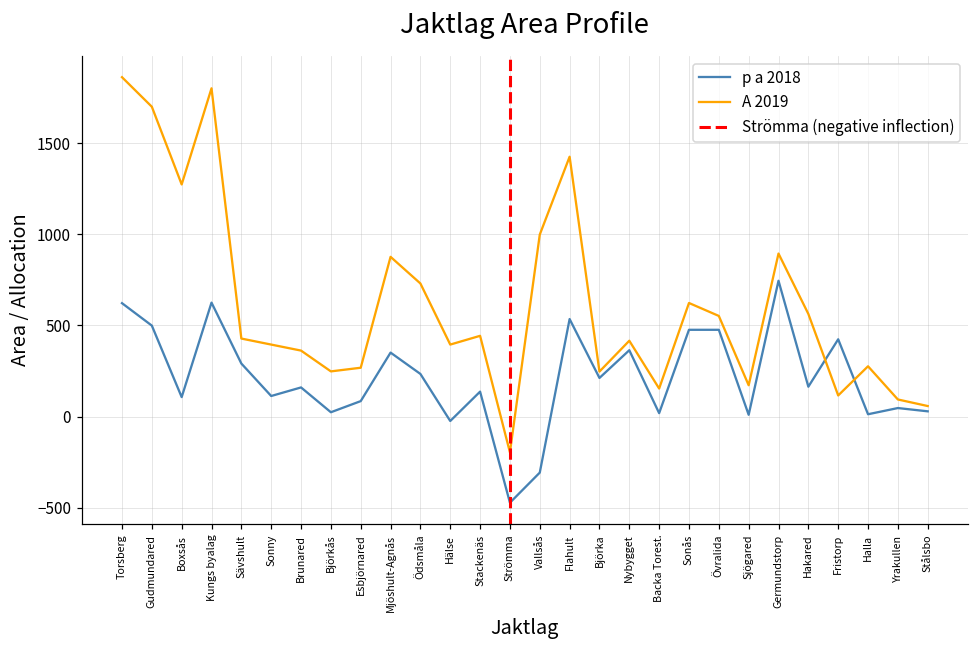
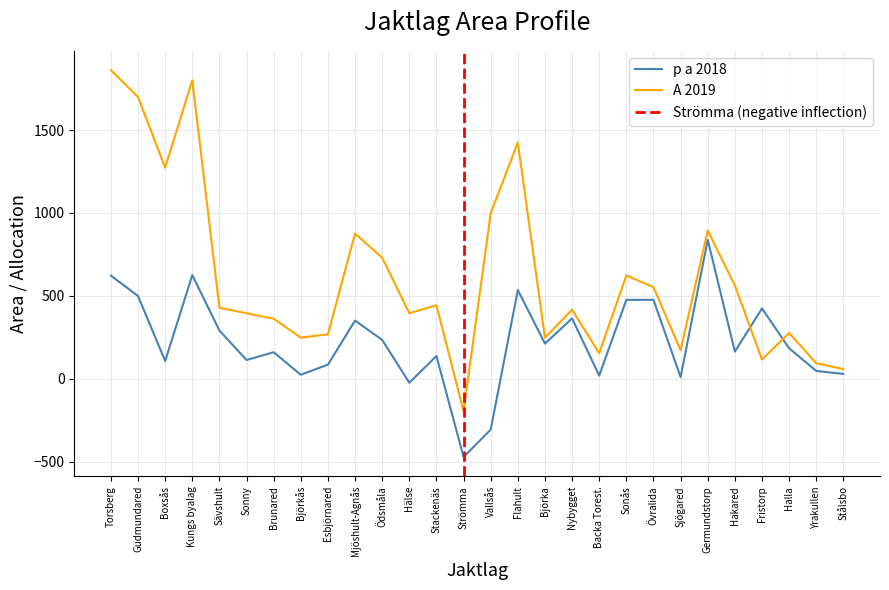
p a 2018, Germundstorp: 750 -> 840
p a 2018, Halla: 10 -> 180
